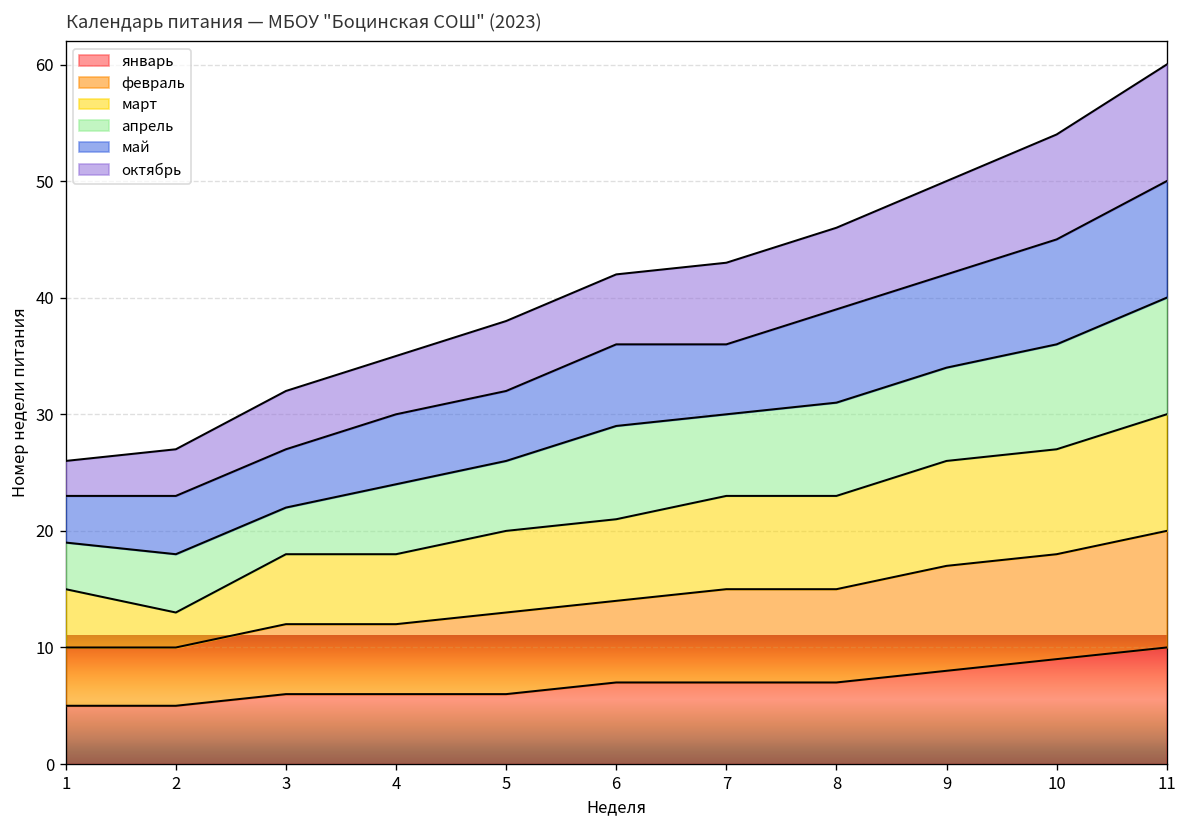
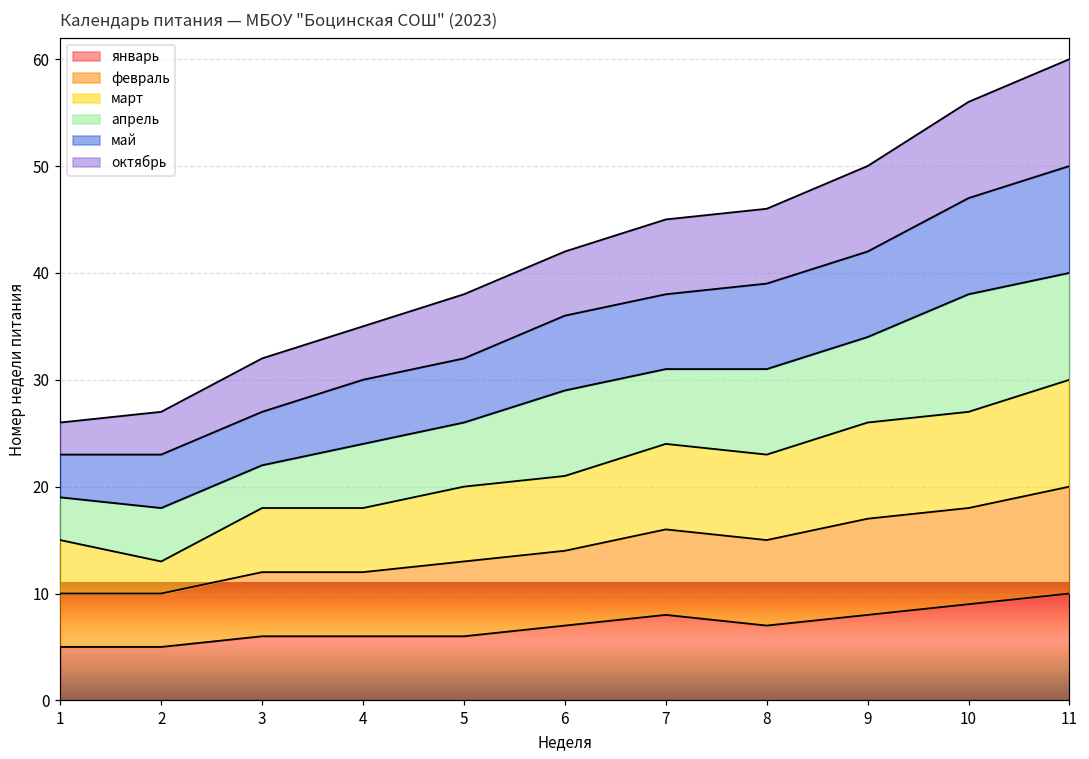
январь, 7: 7 -> 8
май, 7: 6 -> 7
апрель, 10: 9 -> 11
